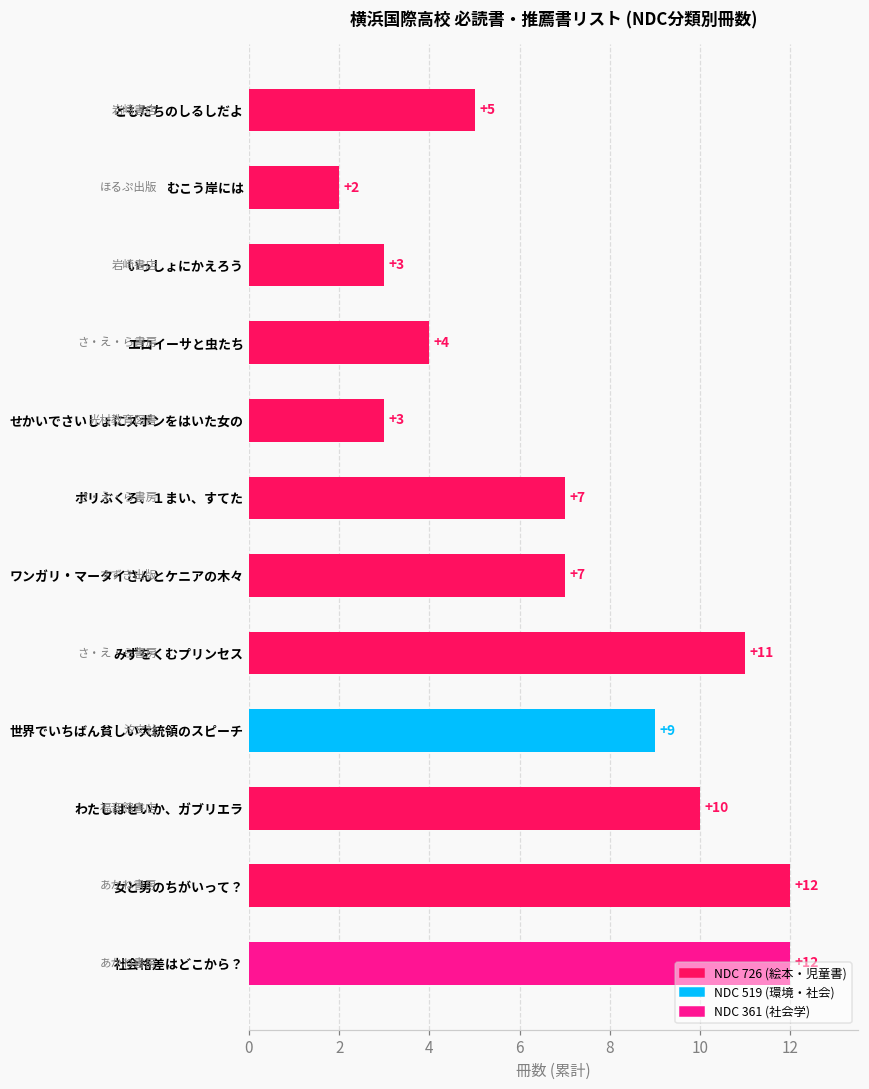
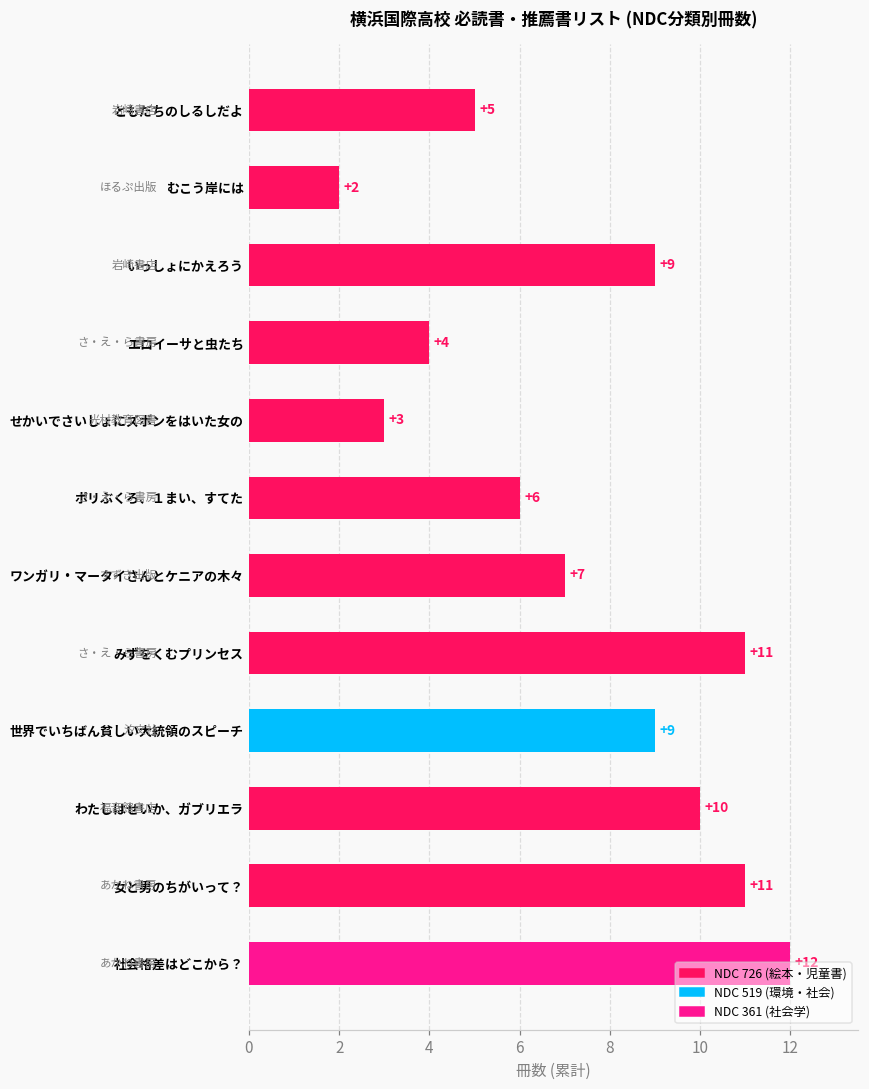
いっしょにかえろう: +3 -> +9
ポリぶくろ、１まい、すてた: +7 -> +6
女と男のちがいって？: +12 -> +11
